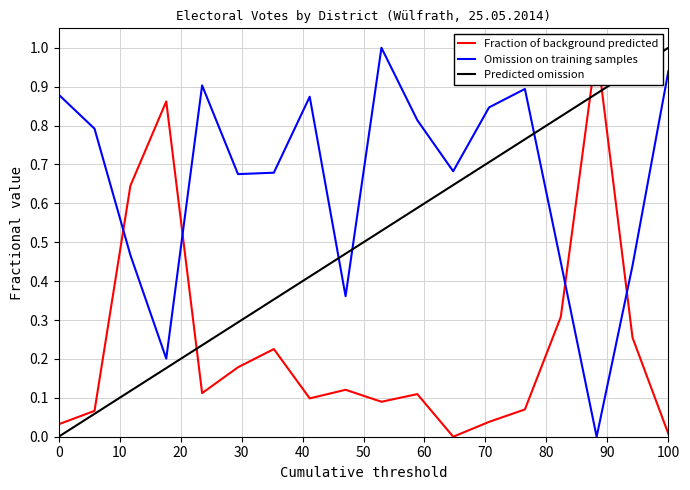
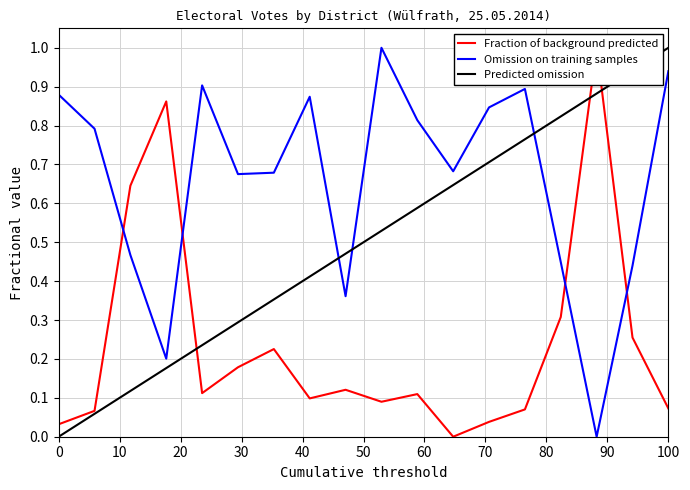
Fraction of background predicted, 100: 0.01 -> 0.07
